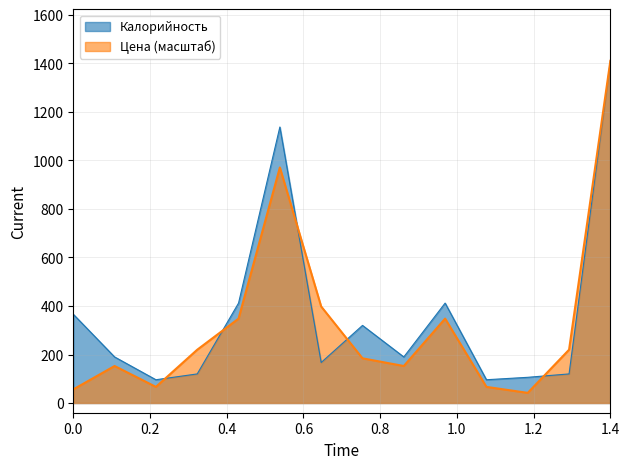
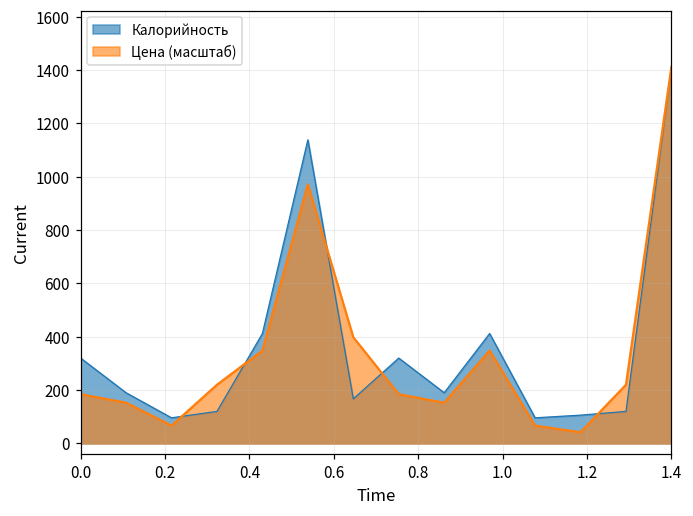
Калорийность, 0.0: 370 -> 320
Цена (масштаб), 0.0: 60 -> 180
